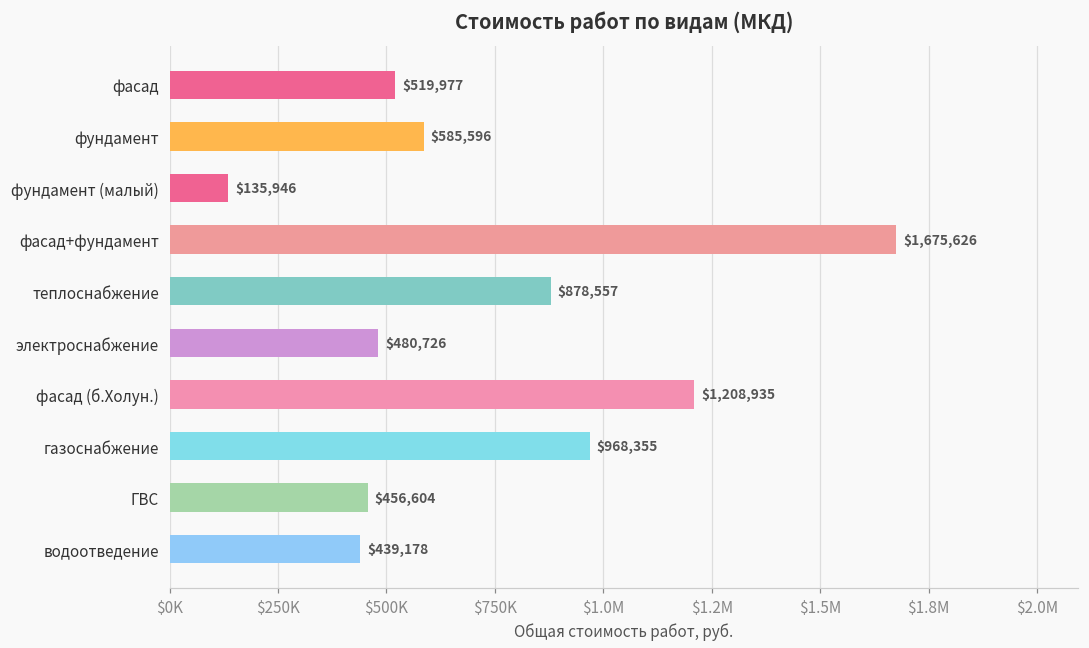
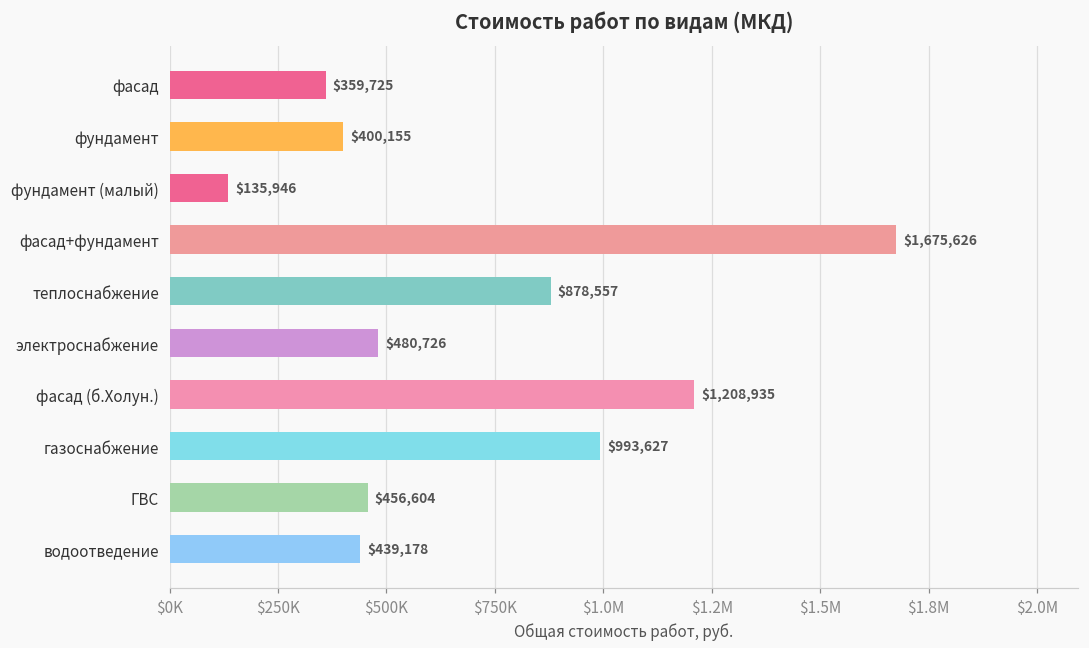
фасад: $519,977 -> $359,725
фундамент: $585,596 -> $400,155
газоснабжение: $968,355 -> $993,627
